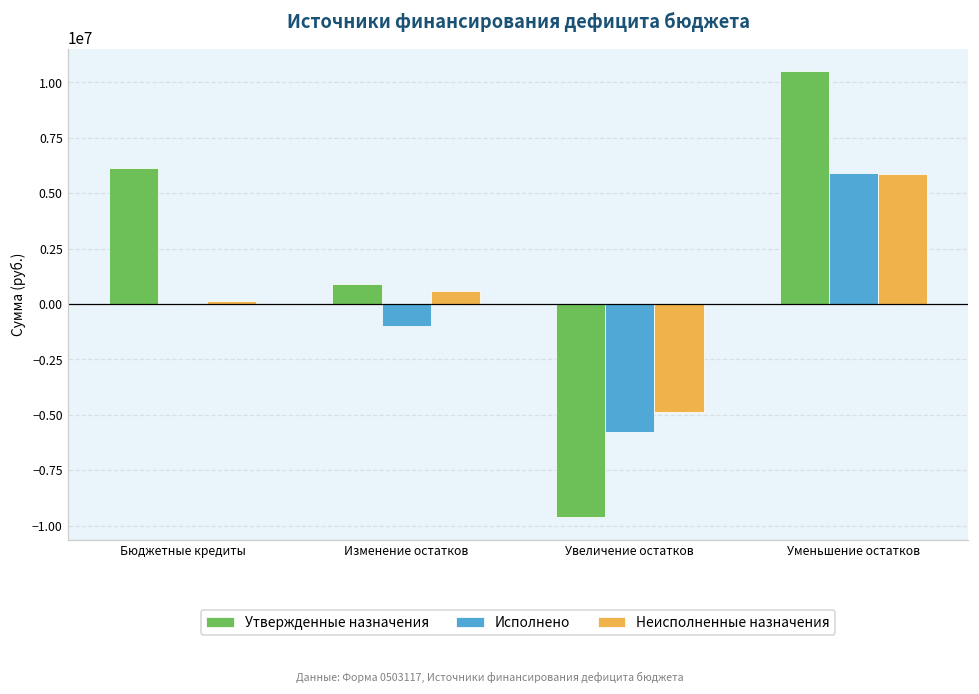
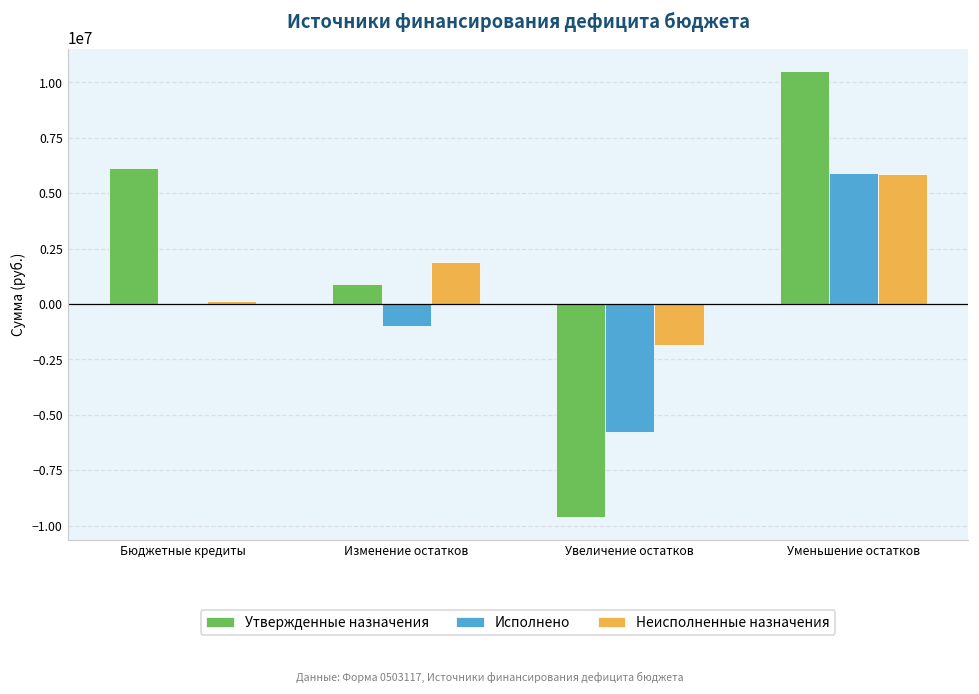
Неисполненные назначения, Изменение остатков: 600000 -> 1900000
Неисполненные назначения, Увеличение остатков: -4900000 -> -1900000
